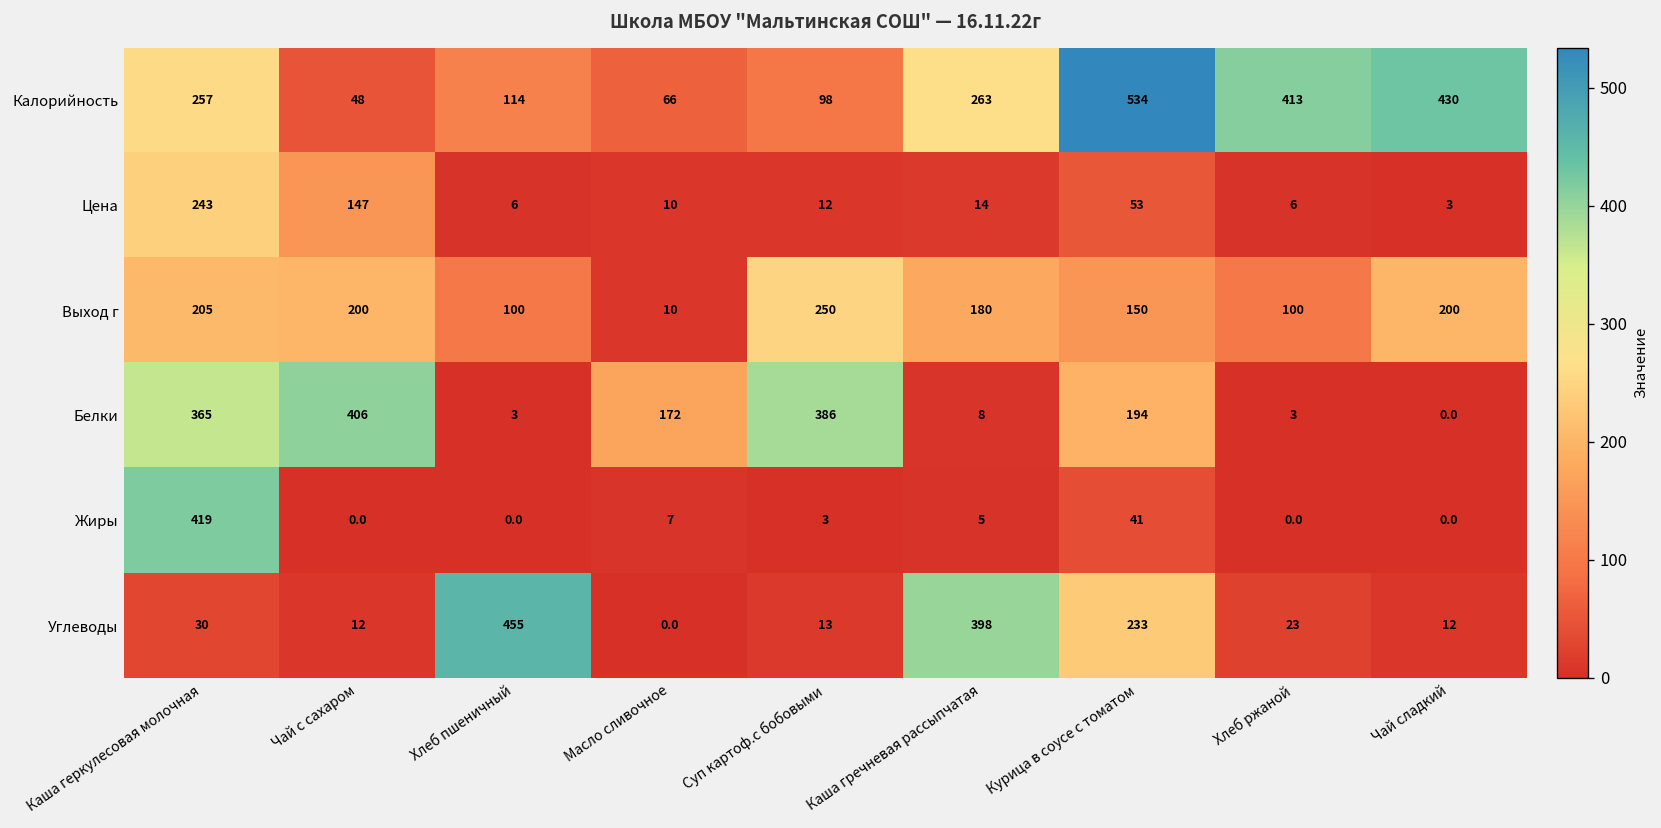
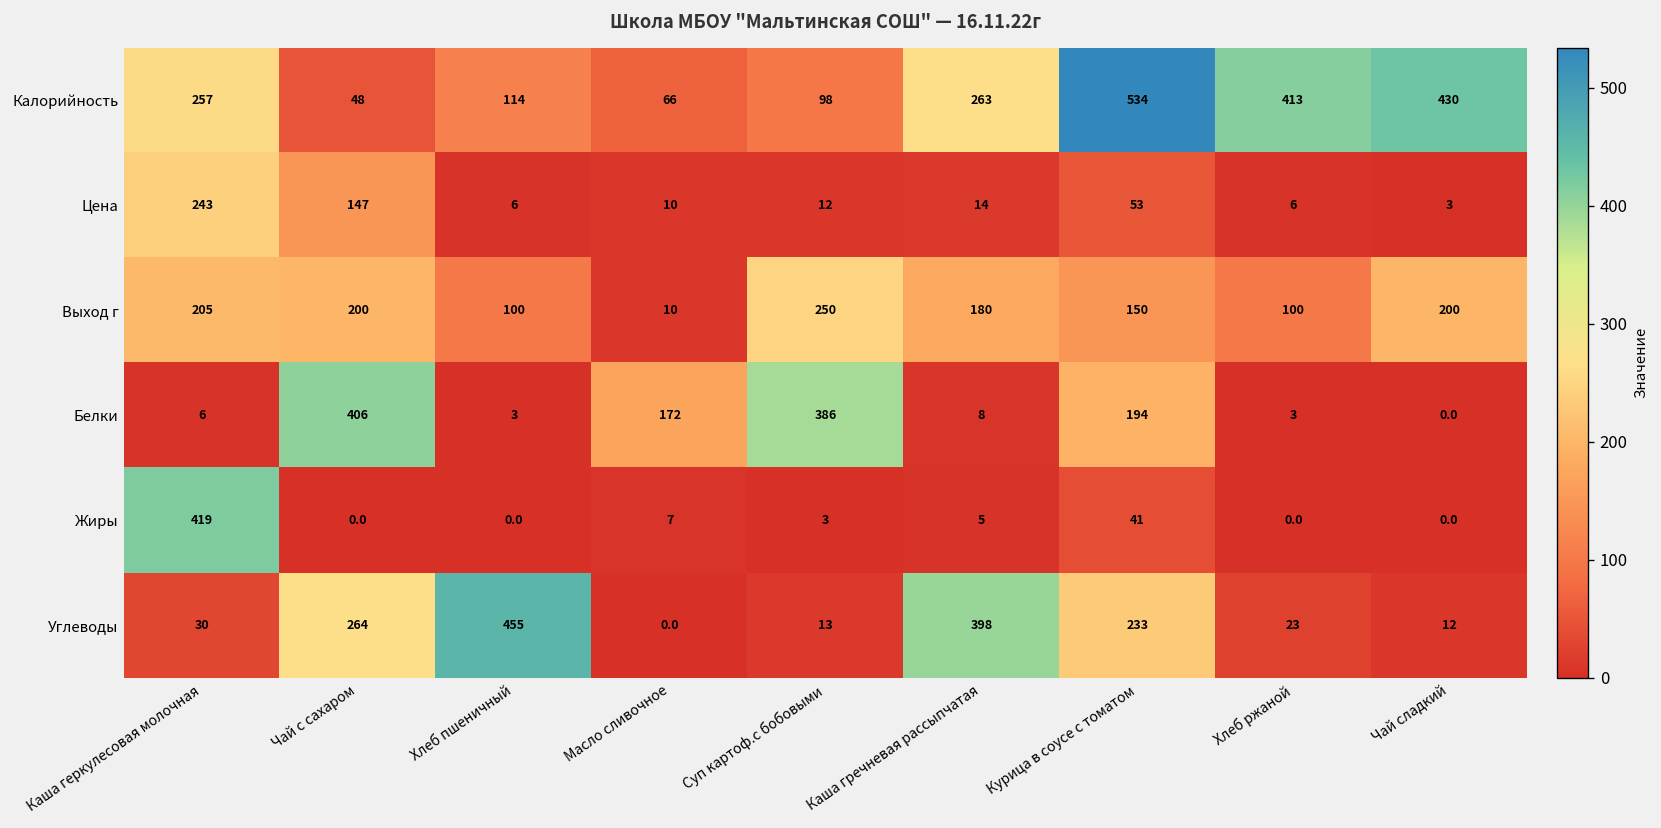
Белки, Каша геркулесовая молочная: 365 -> 6
Углеводы, Чай с сахаром: 12 -> 264
